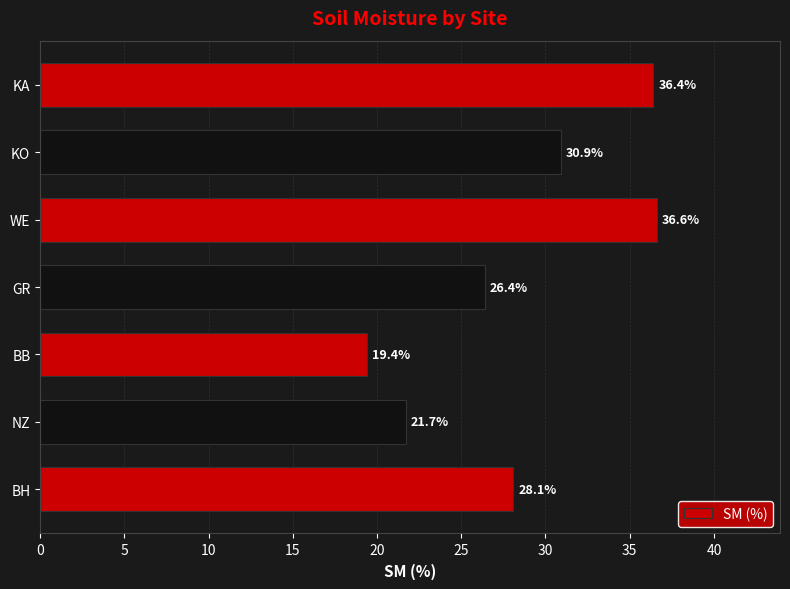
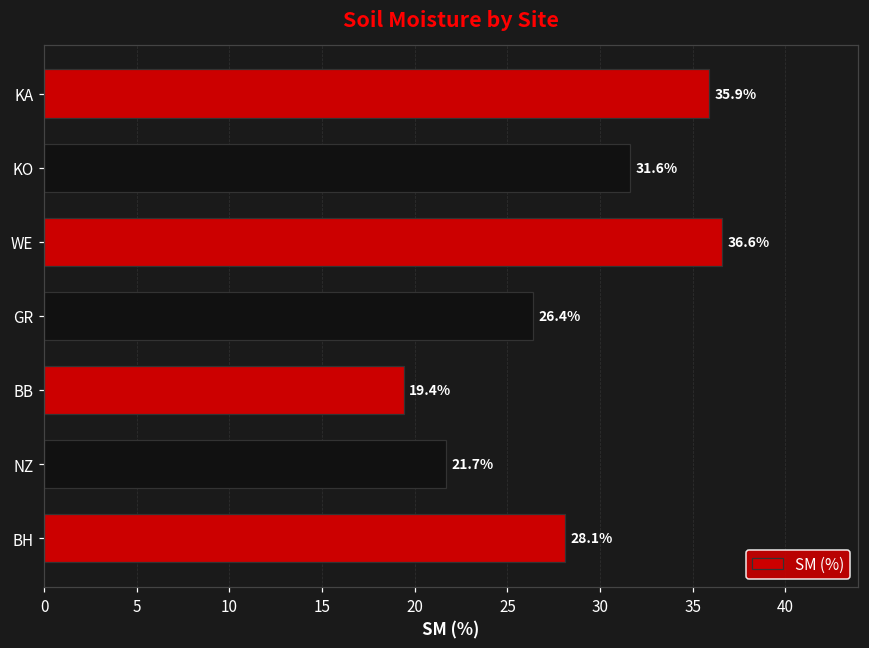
KA: 36.4% -> 35.9%
KO: 30.9% -> 31.6%
